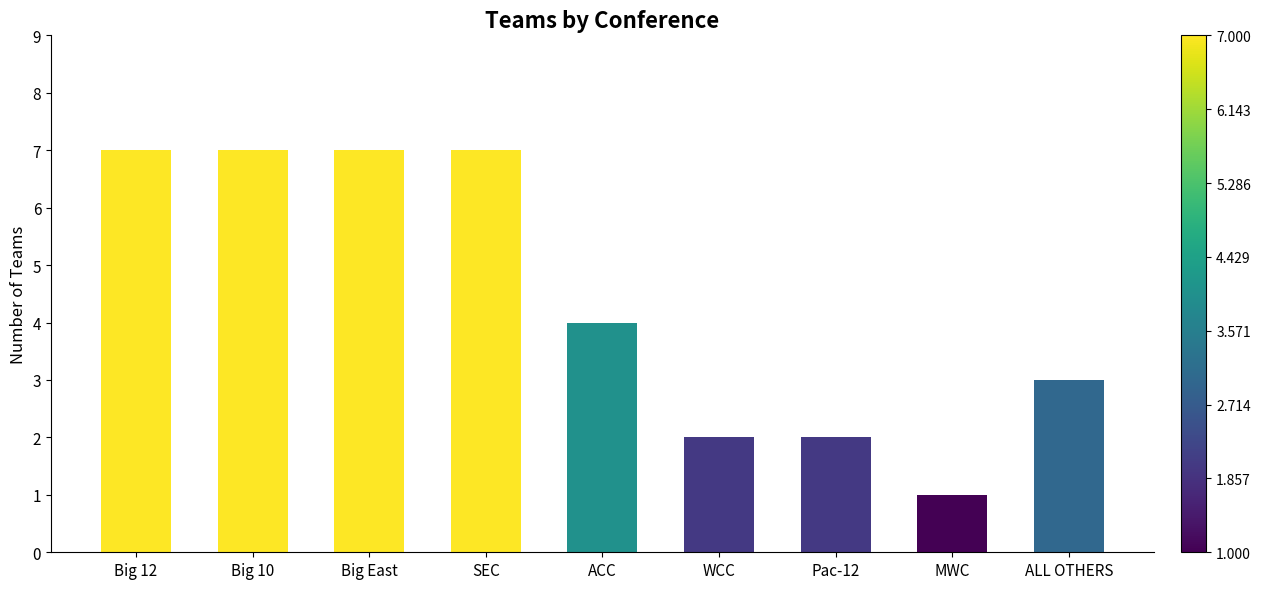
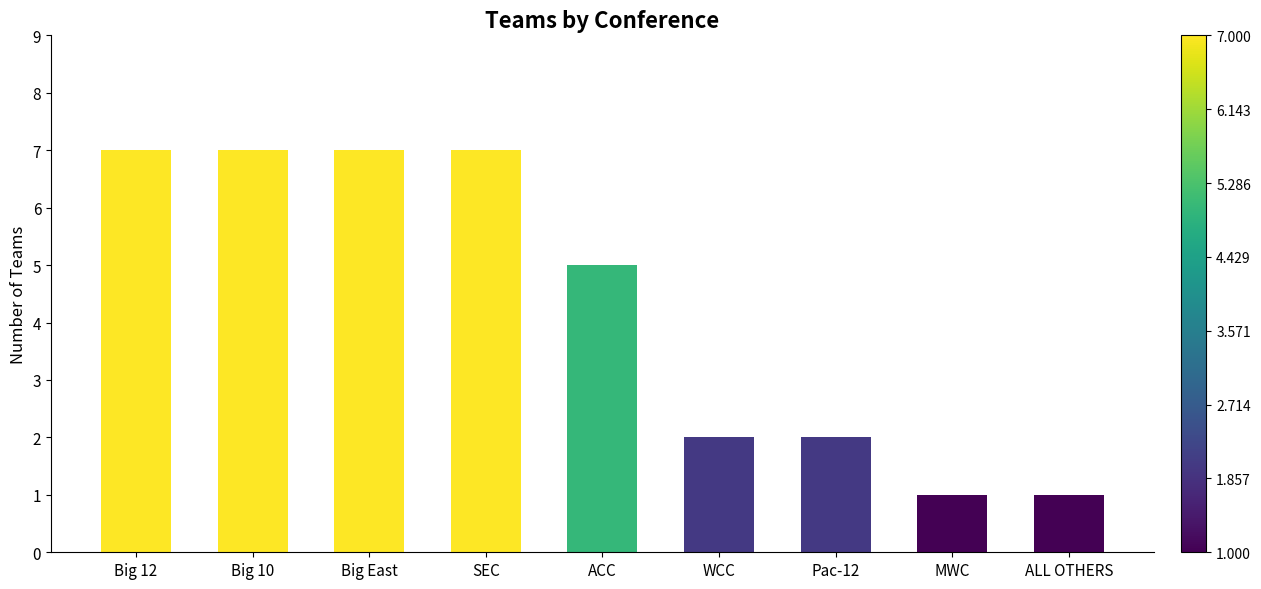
ACC: 4 -> 5
ALL OTHERS: 3 -> 1
